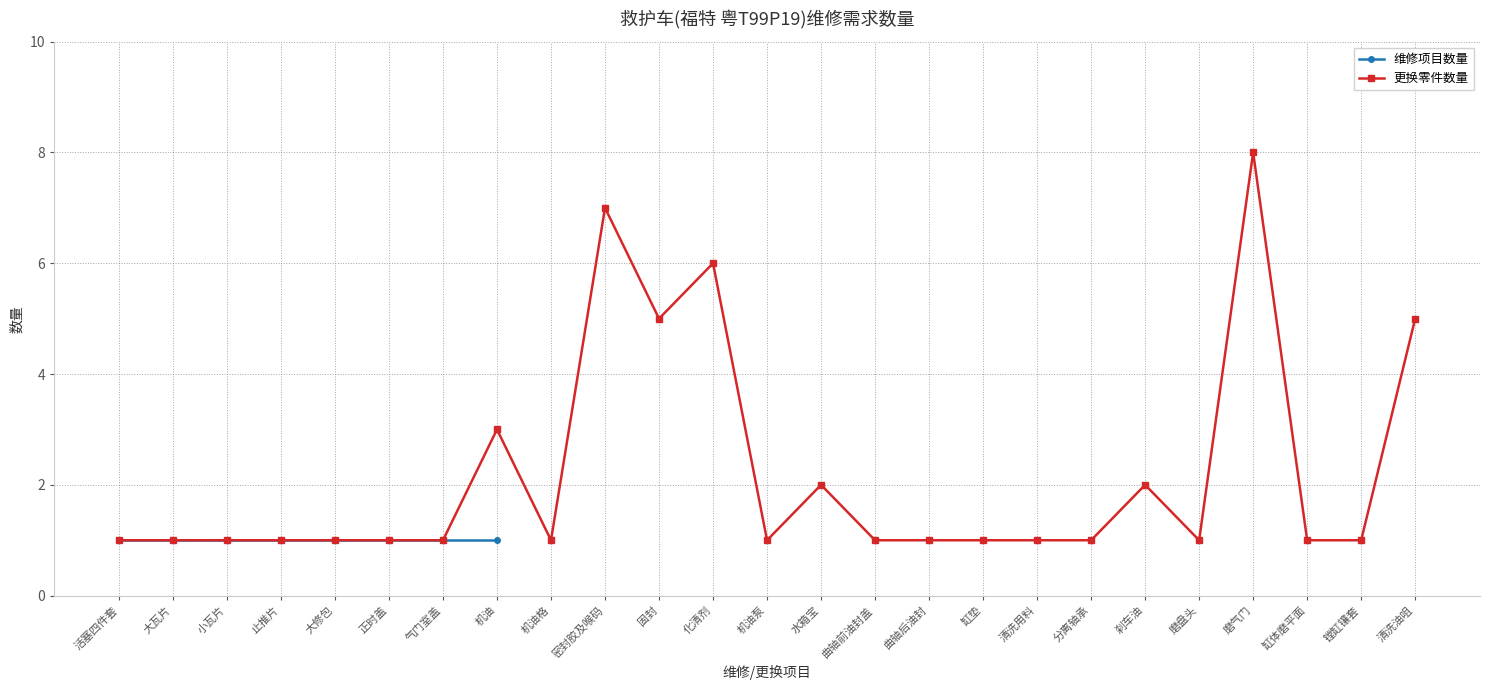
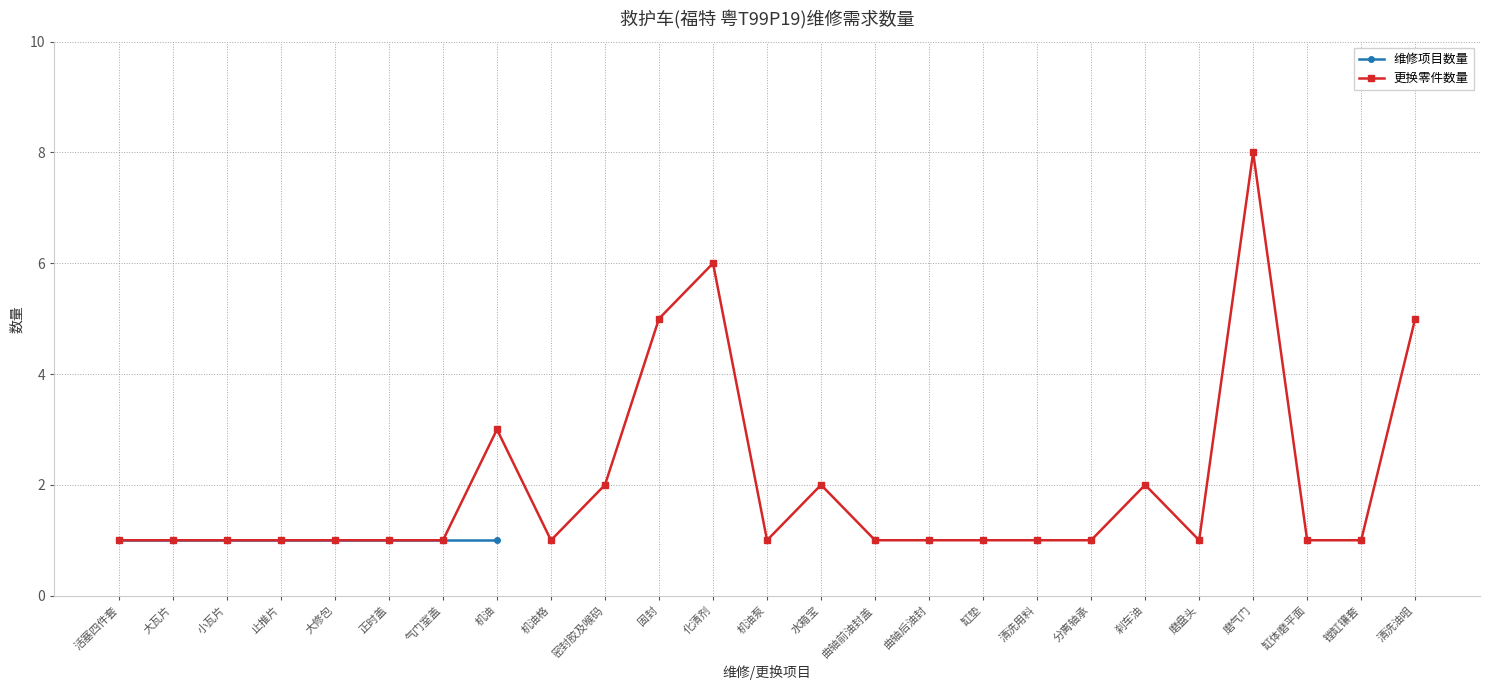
更换零件数量, 密封胶及喉码: 7 -> 2
